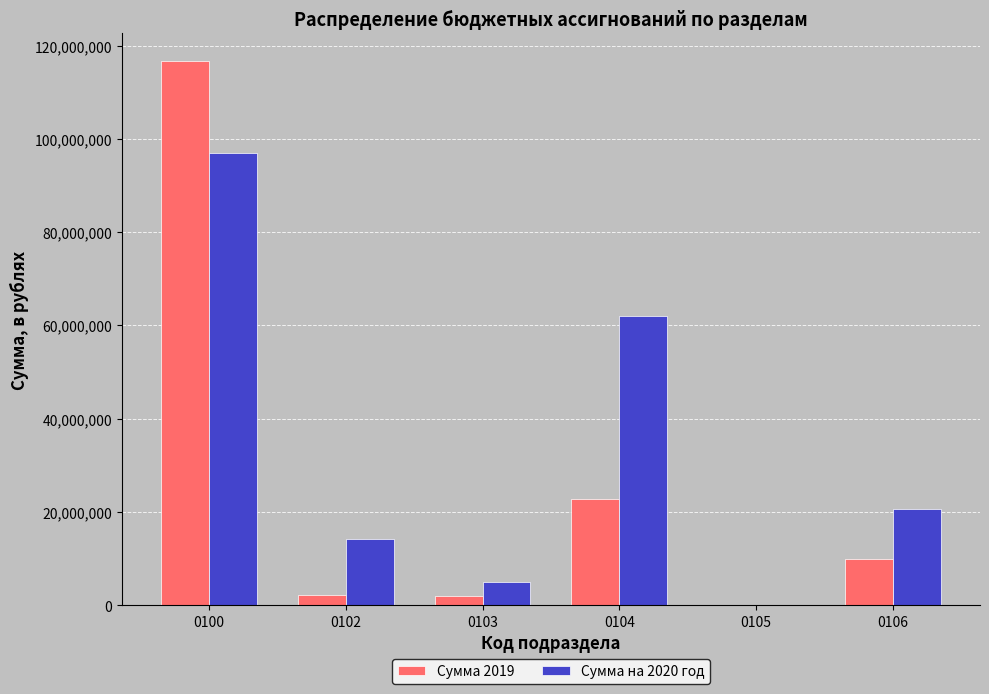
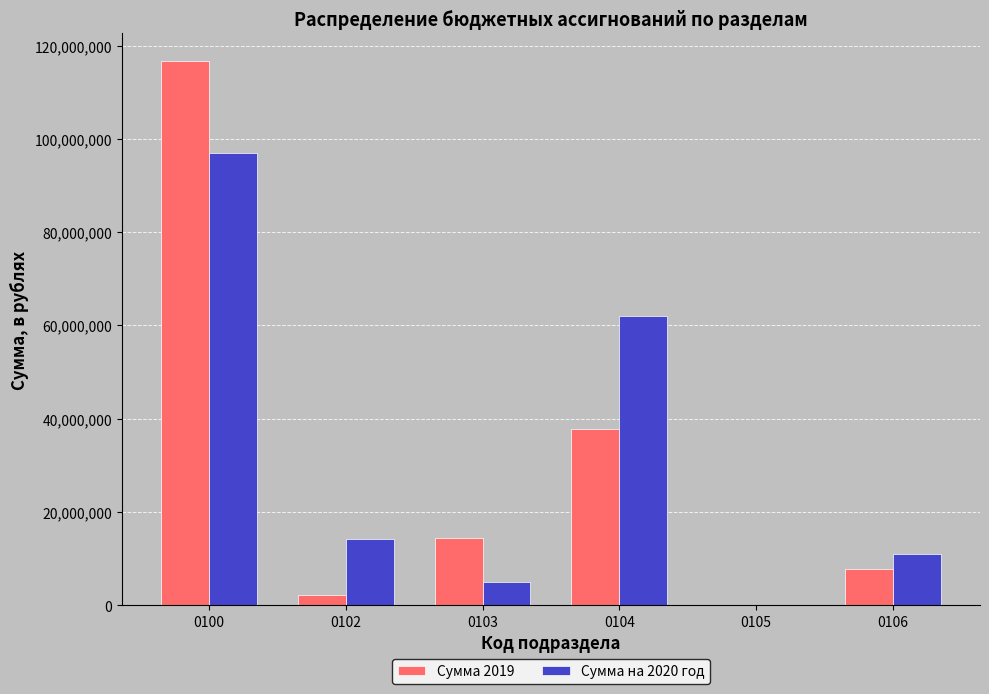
Сумма 2019, 0103: 2,000,000 -> 14,000,000
Сумма 2019, 0104: 23,000,000 -> 38,000,000
Сумма 2019, 0106: 10,000,000 -> 8,000,000
Сумма на 2020 год, 0106: 21,000,000 -> 11,000,000
